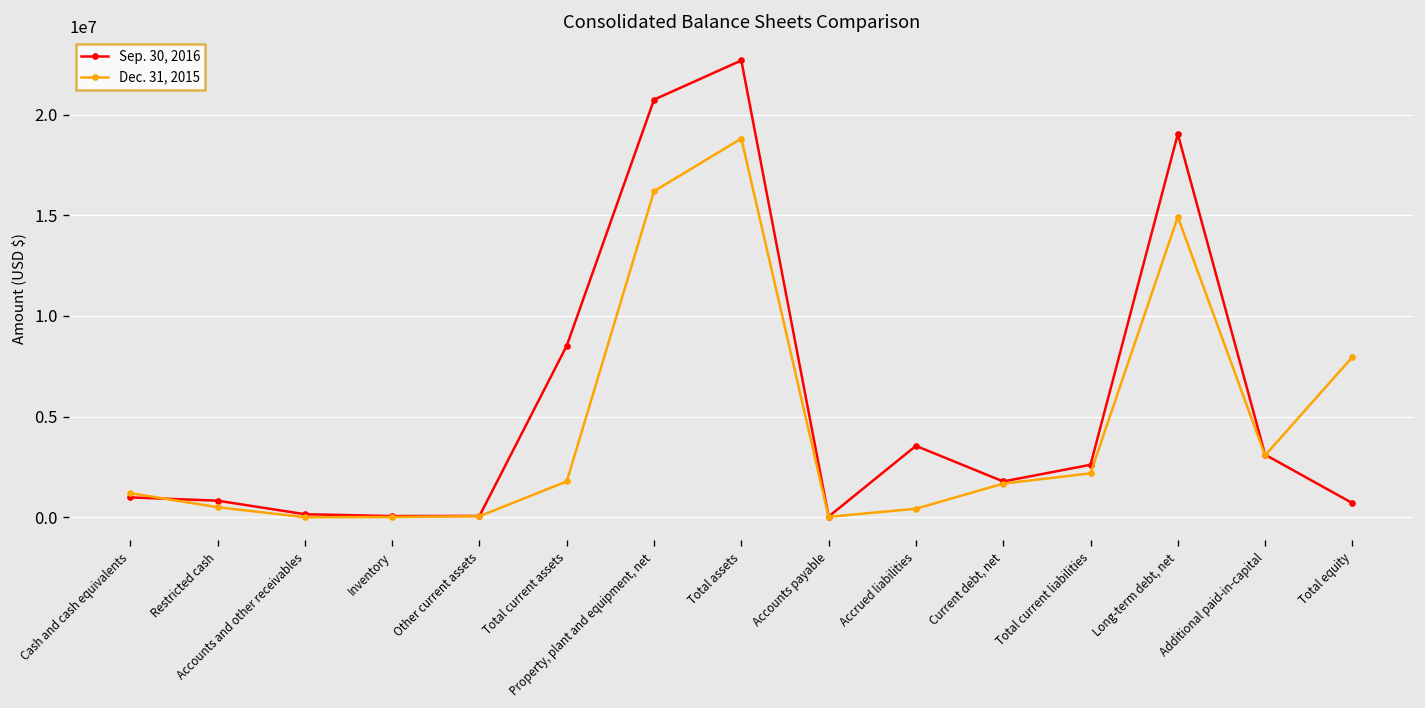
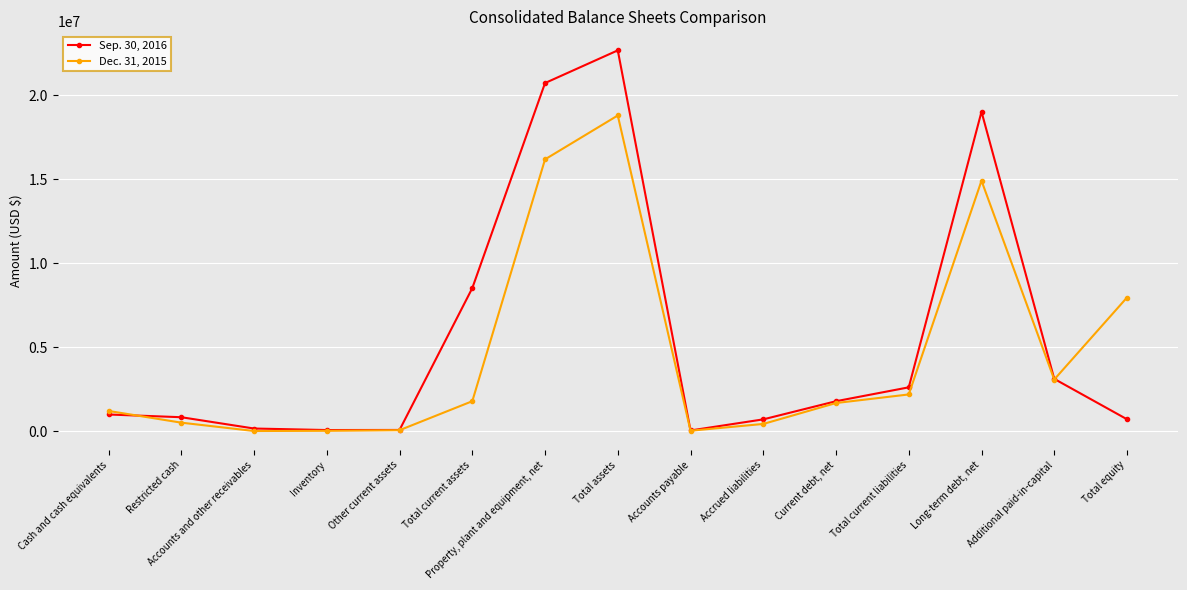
Sep. 30, 2016, Accrued liabilities: 3500000 -> 700000
